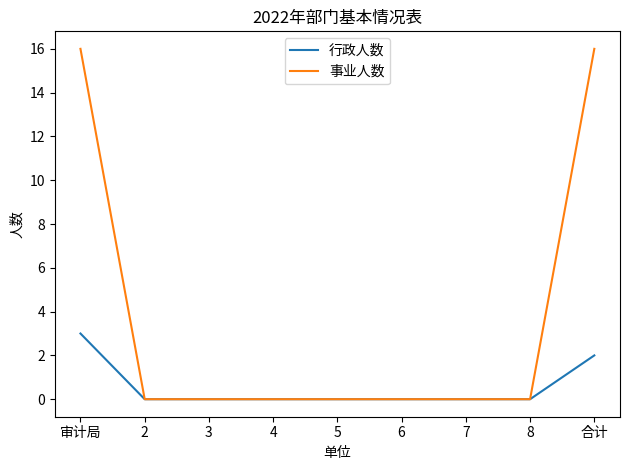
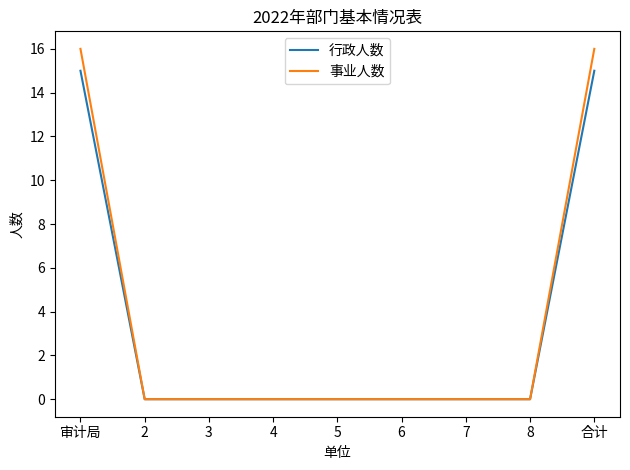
行政人数, 审计局: 3 -> 15
行政人数, 合计: 2 -> 15
